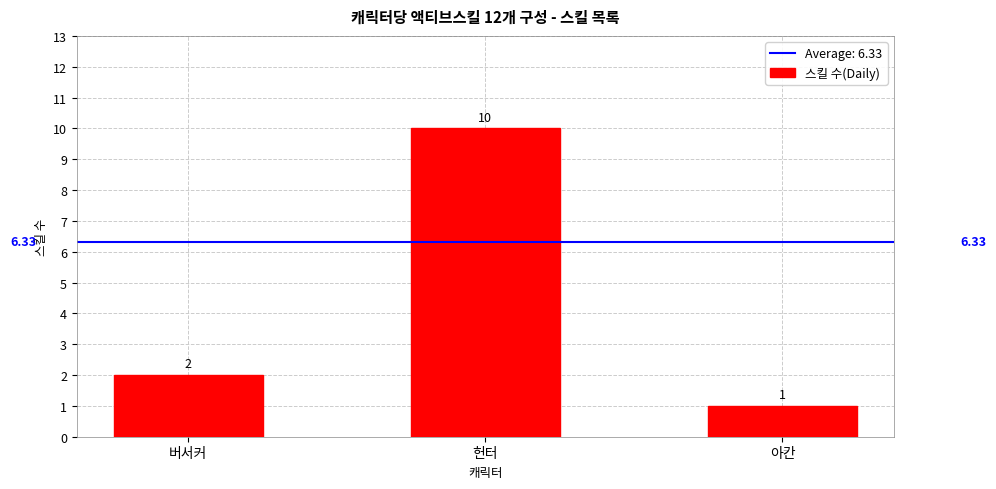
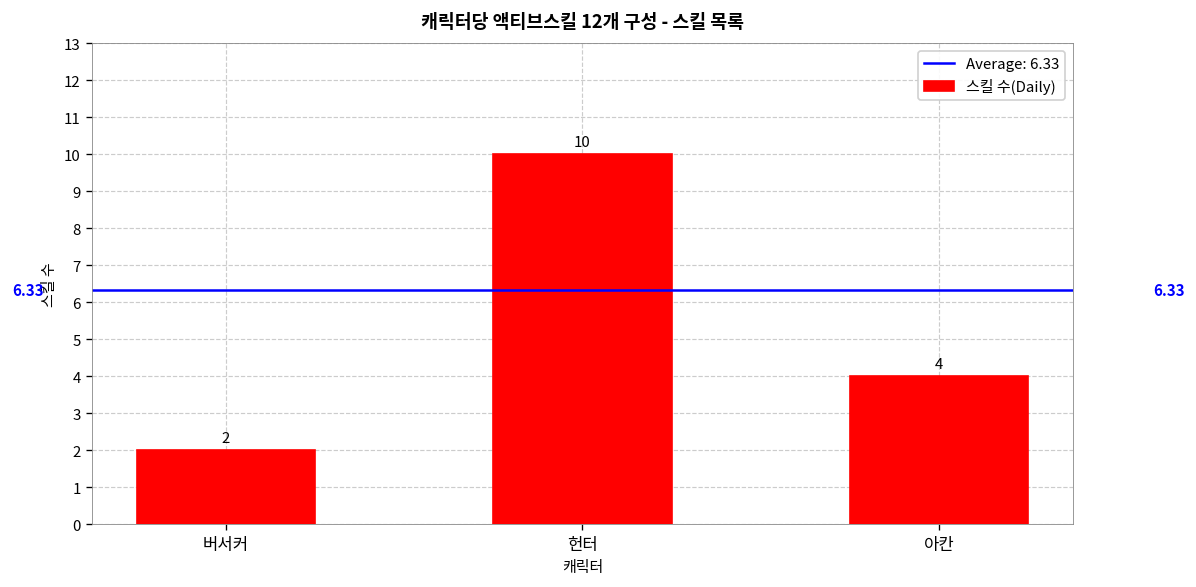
아칸: 1 -> 4
